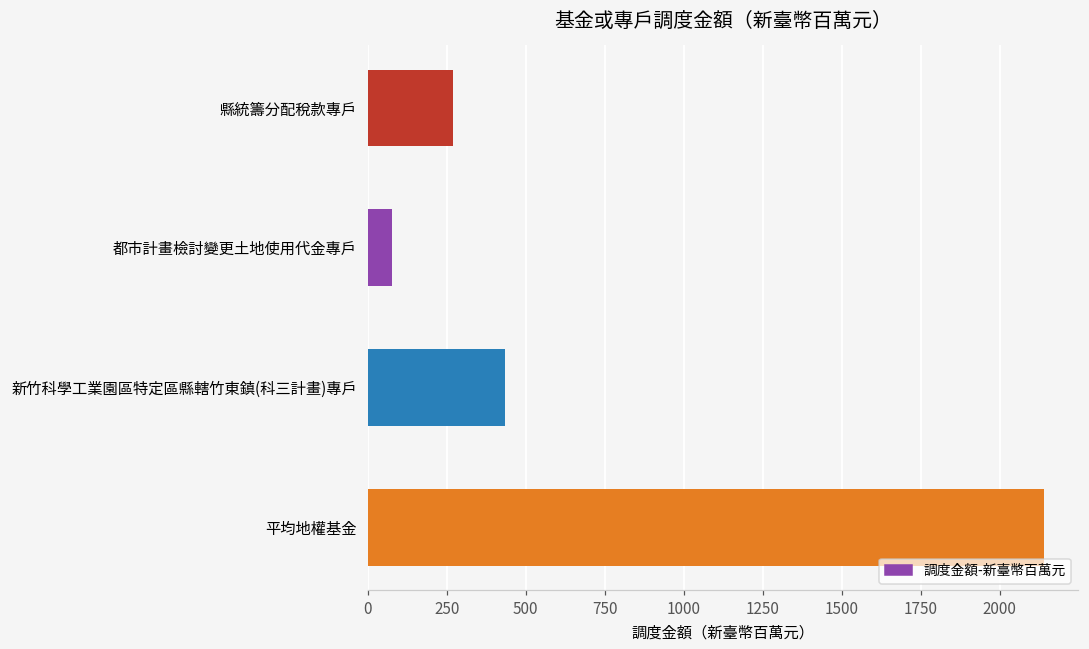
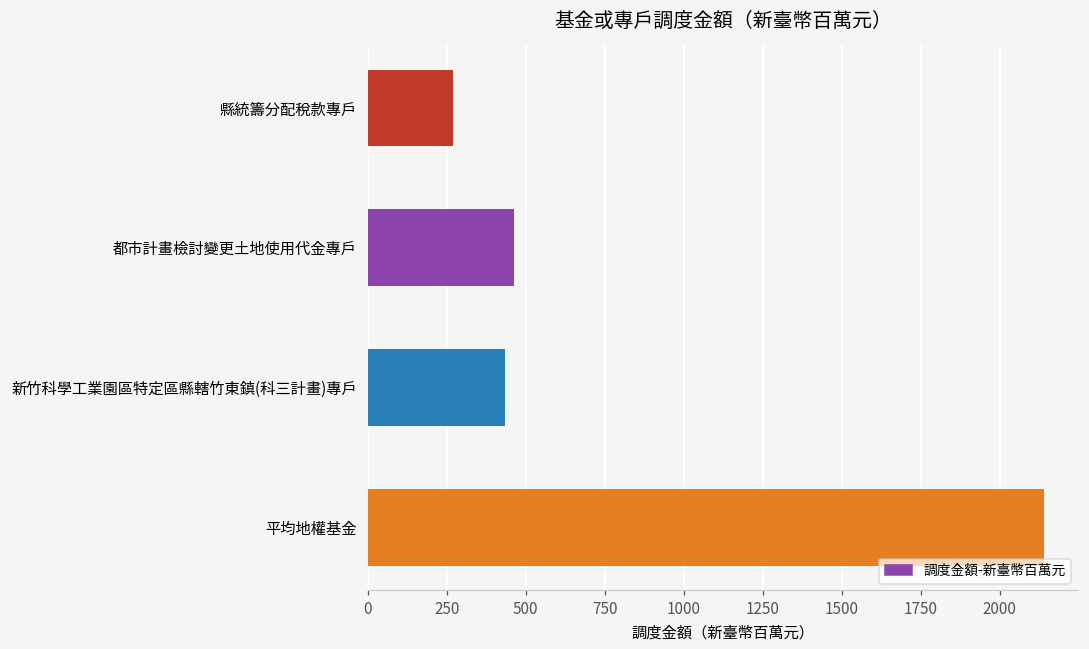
都市計畫檢討變更土地使用代金專戶: 80 -> 460
